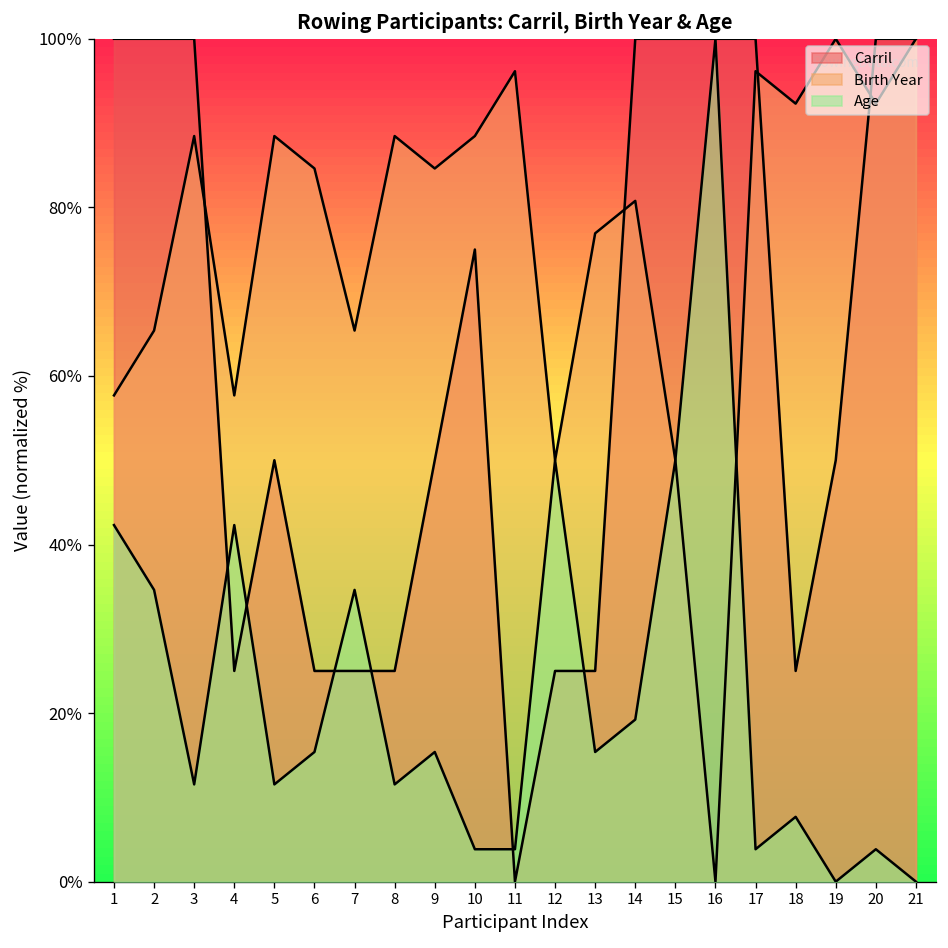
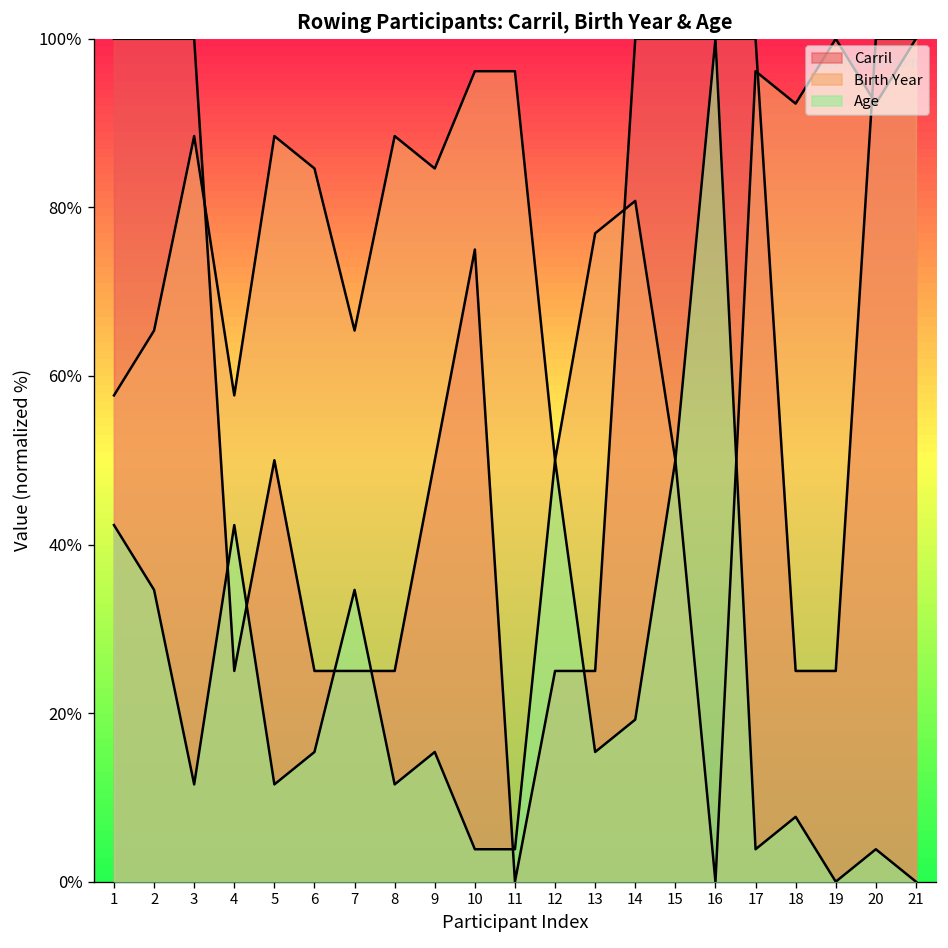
Birth Year, 10: 88% -> 96%
Carril, 19: 50% -> 25%
